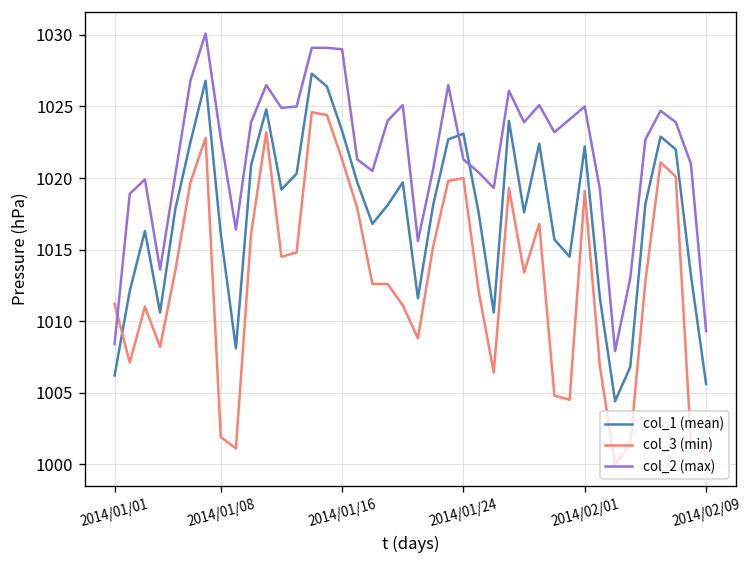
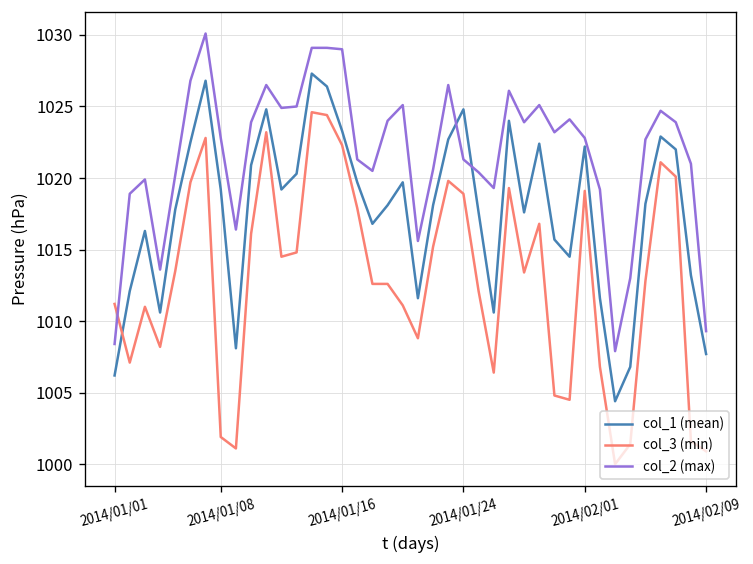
col_1 (mean), 2014/01/08: 1016.1 -> 1019.2
col_3 (min), 2014/01/16: 1021.3 -> 1022.3
col_1 (mean), 2014/01/24: 1023.1 -> 1024.8
col_3 (min), 2014/01/24: 1020.0 -> 1018.9
col_2 (max), 2014/02/01: 1025.0 -> 1022.8
col_1 (mean), 2014/02/09: 1005.6 -> 1007.7
